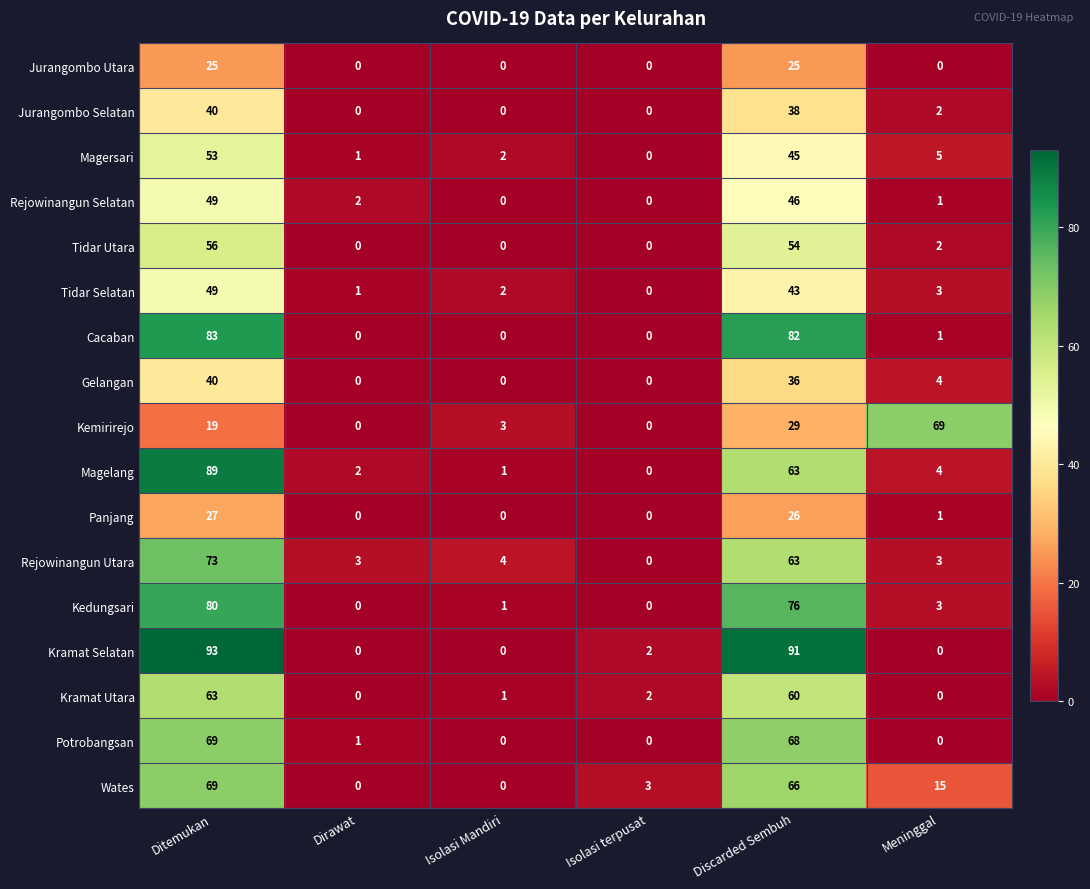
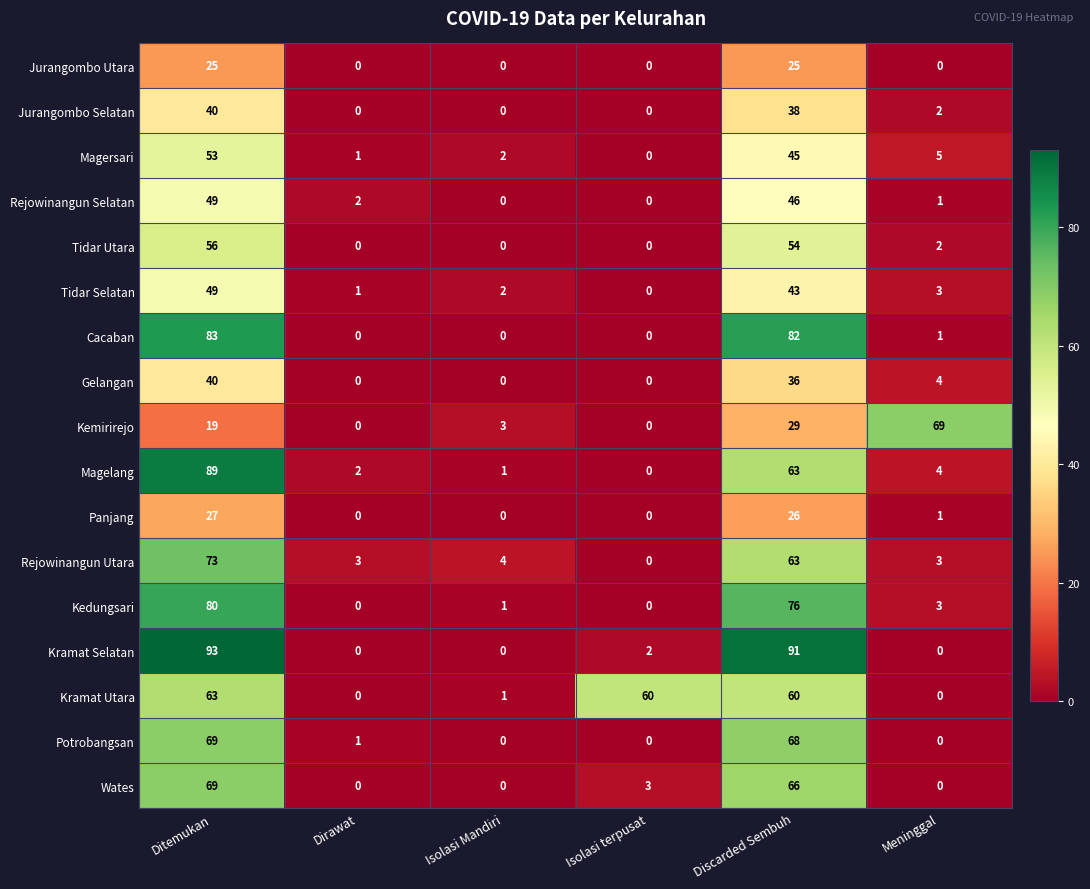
Kramat Utara, Isolasi terpusat: 2 -> 60
Wates, Meninggal: 15 -> 0
